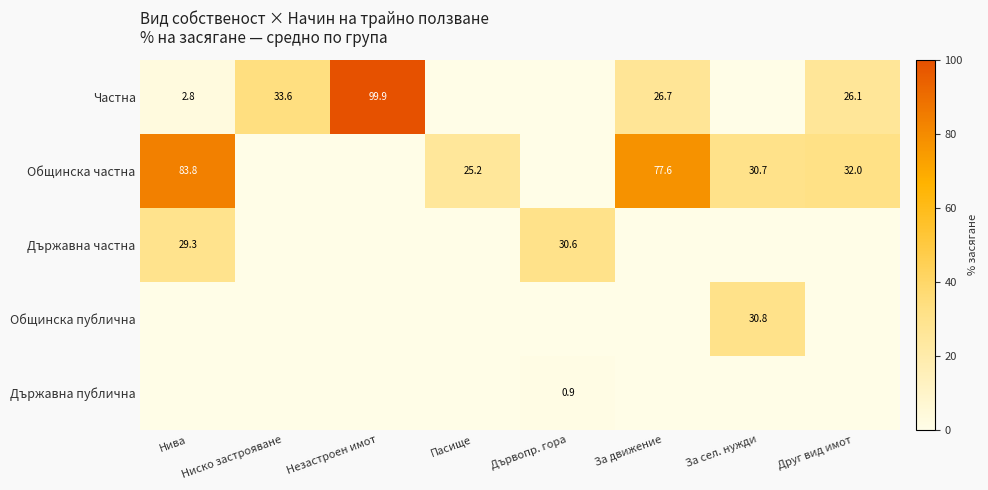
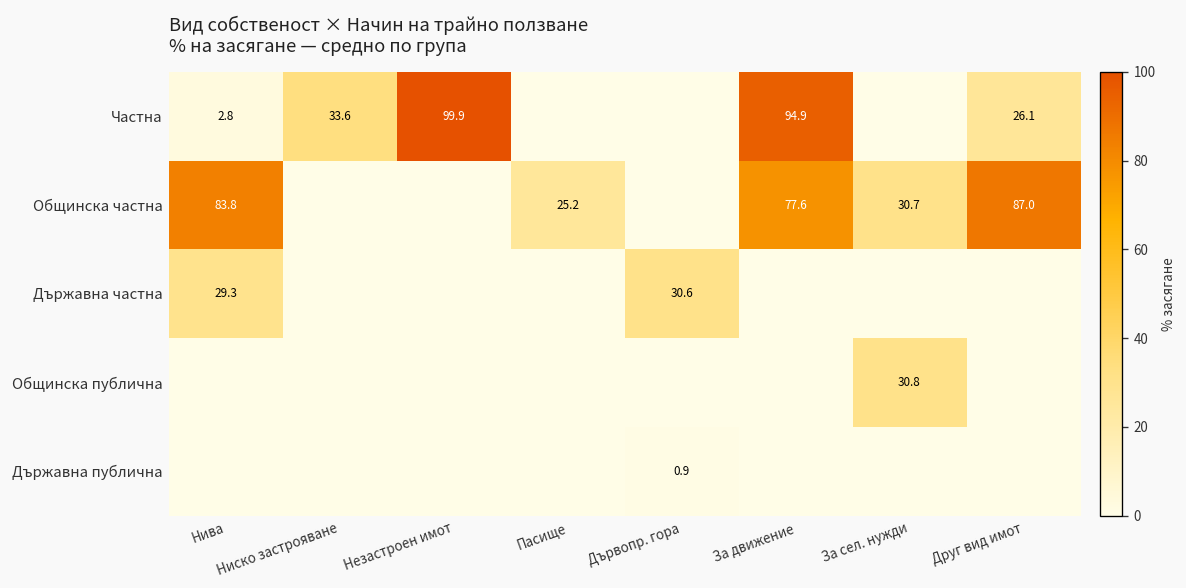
Частна, За движение: 26.7 -> 94.9
Общинска частна, Друг вид имот: 32.0 -> 87.0
